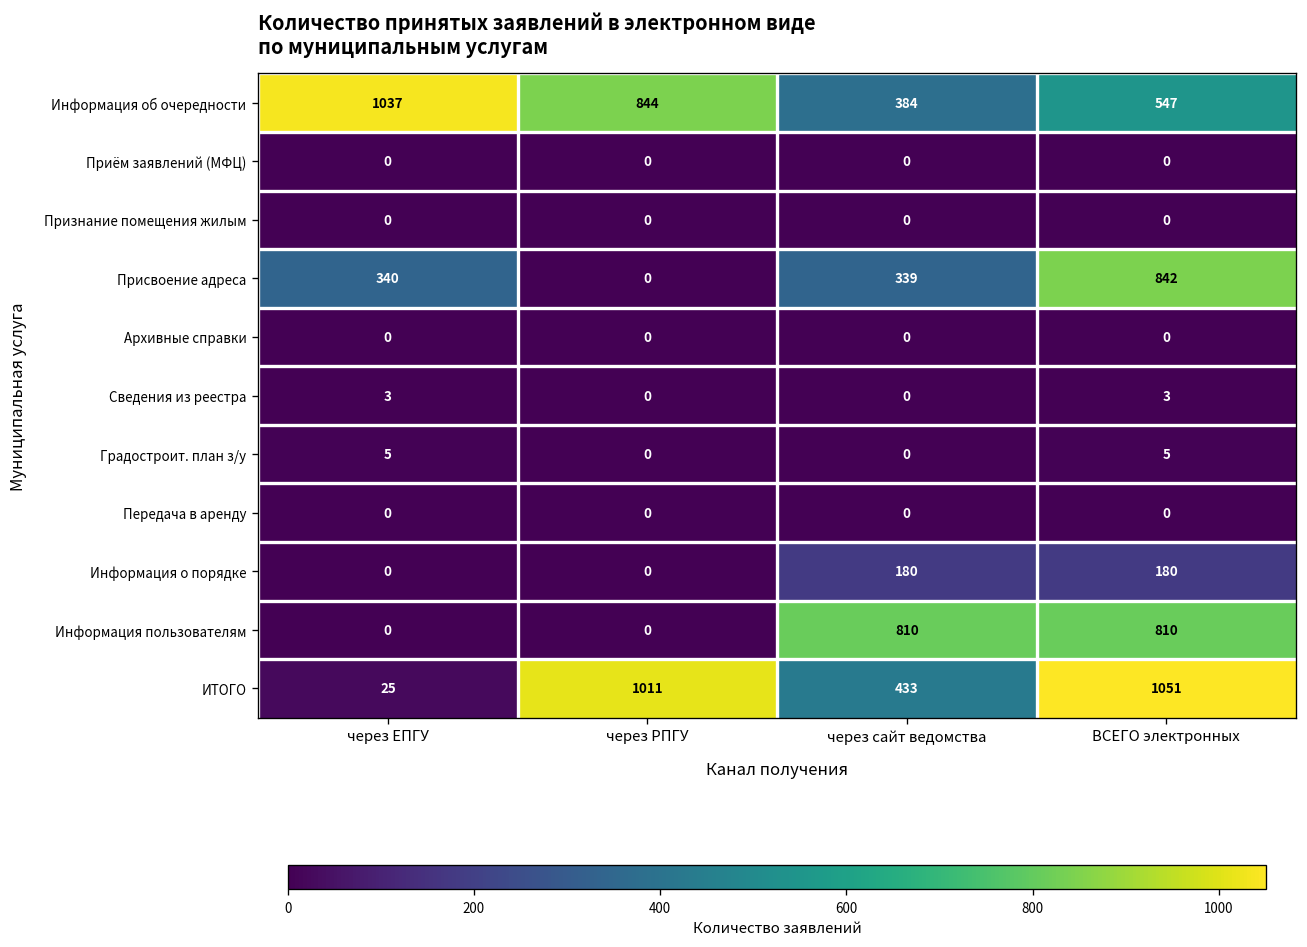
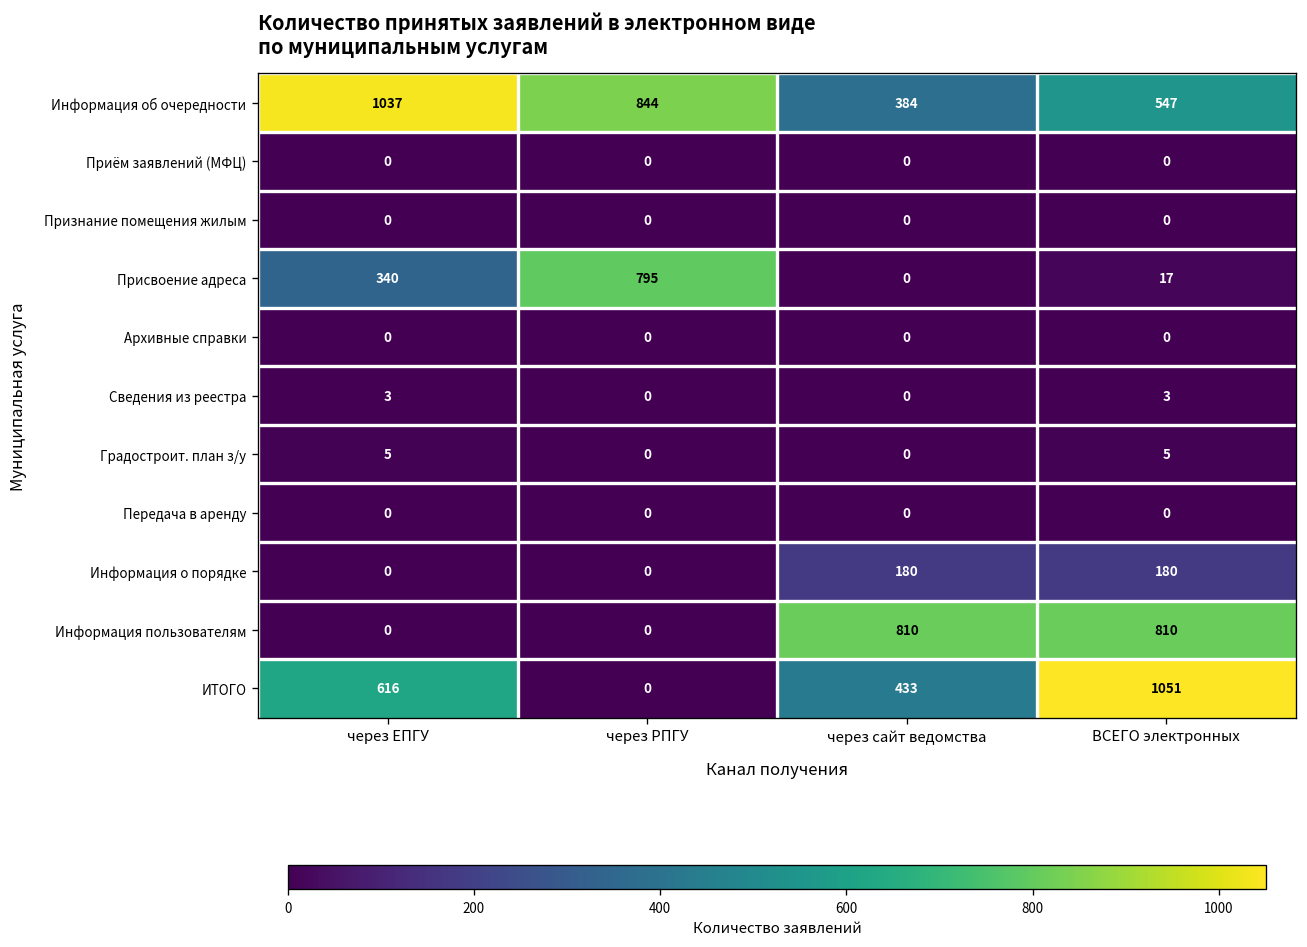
Присвоение адреса, через РПГУ: 0 -> 795
Присвоение адреса, через сайт ведомства: 339 -> 0
Присвоение адреса, ВСЕГО электронных: 842 -> 17
ИТОГО, через ЕПГУ: 25 -> 616
ИТОГО, через РПГУ: 1011 -> 0
